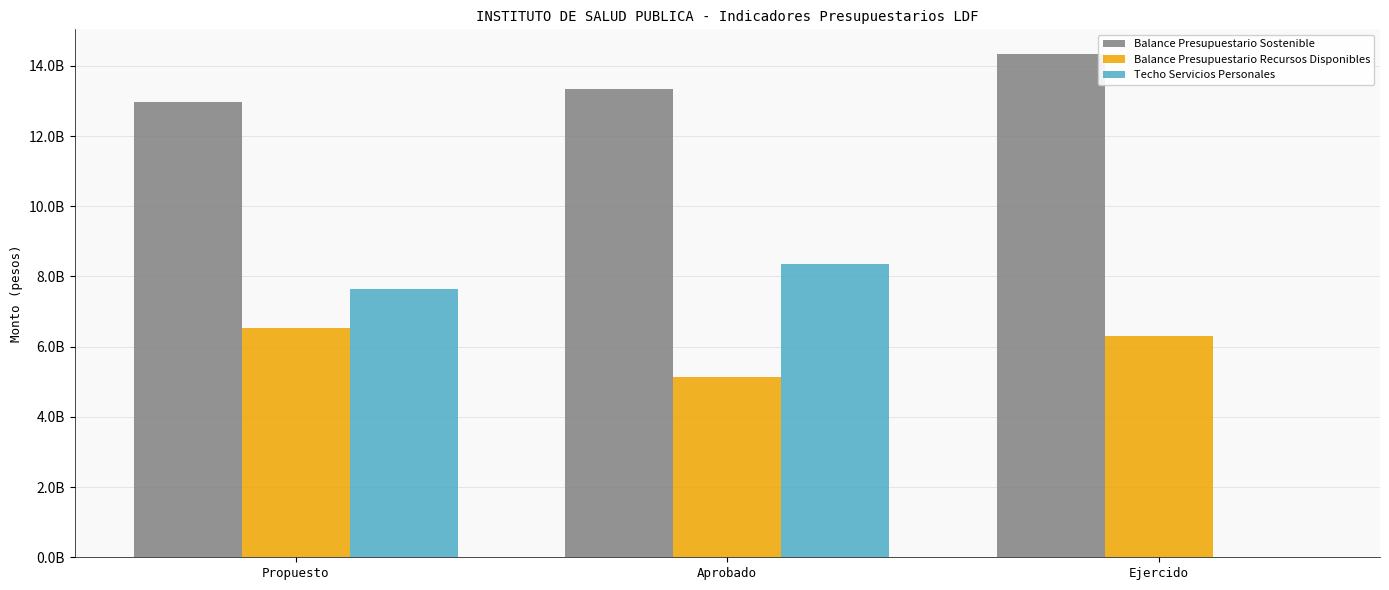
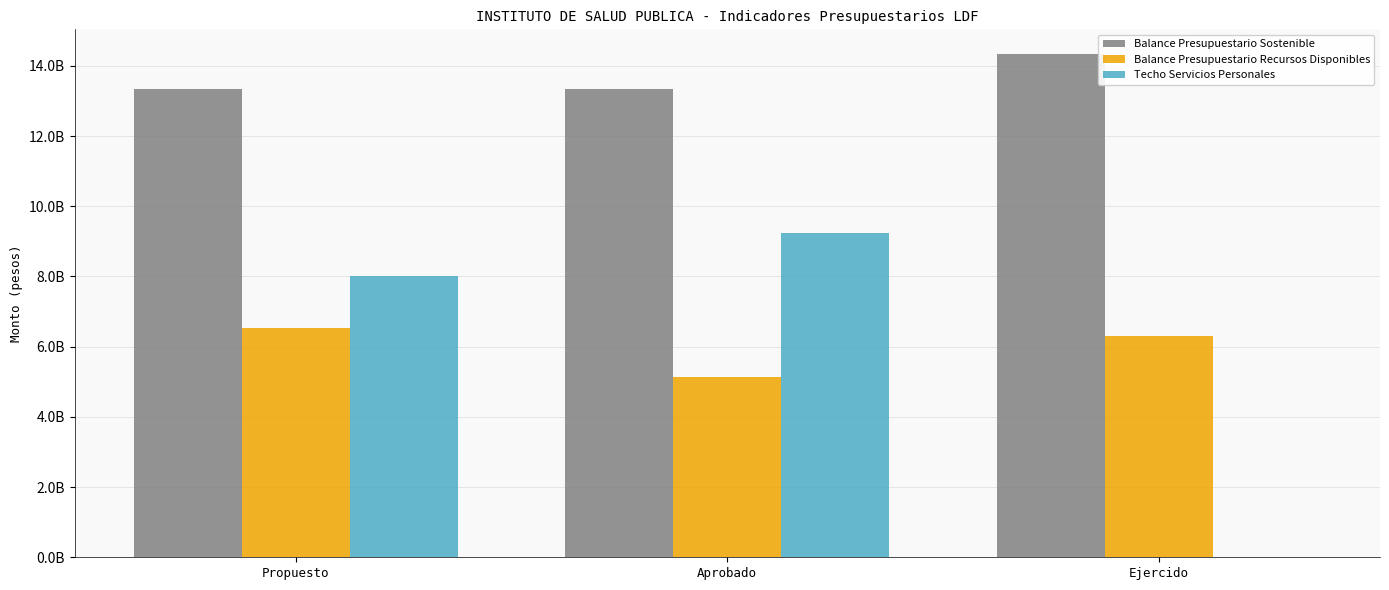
Balance Presupuestario Sostenible, Propuesto: 13000000000 -> 13400000000
Techo Servicios Personales, Propuesto: 7600000000 -> 8000000000
Techo Servicios Personales, Aprobado: 8400000000 -> 9200000000
